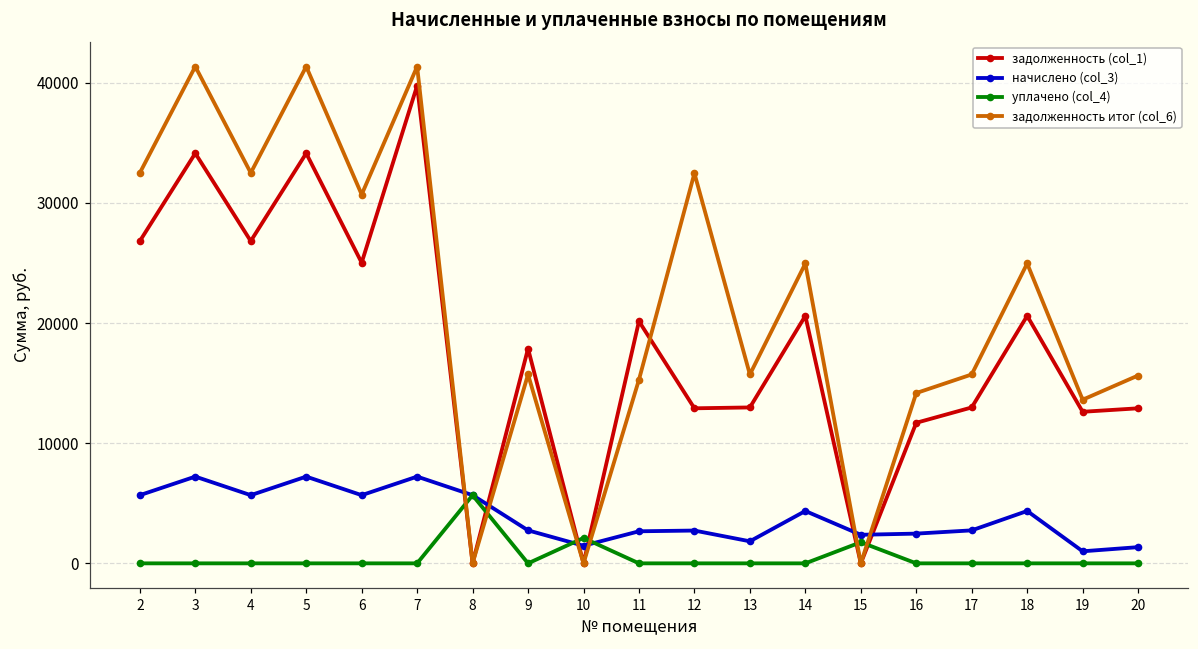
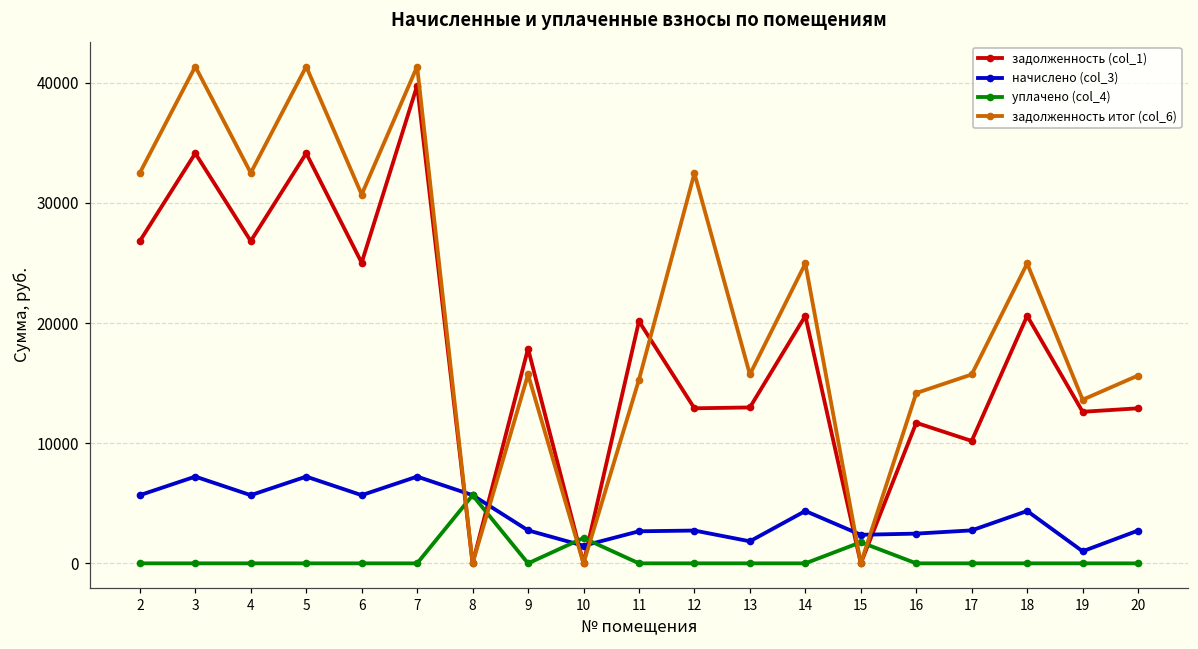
задолженность (col_1), 17: 13000 -> 10200
начислено (col_3), 20: 1300 -> 2700
